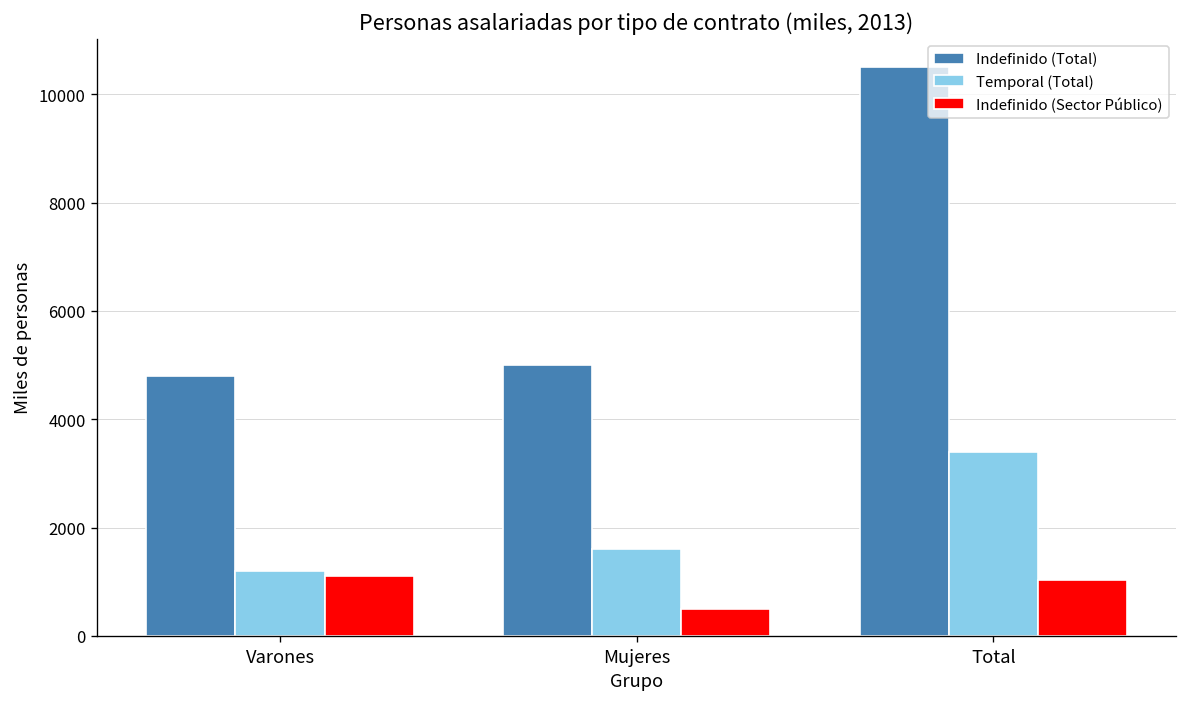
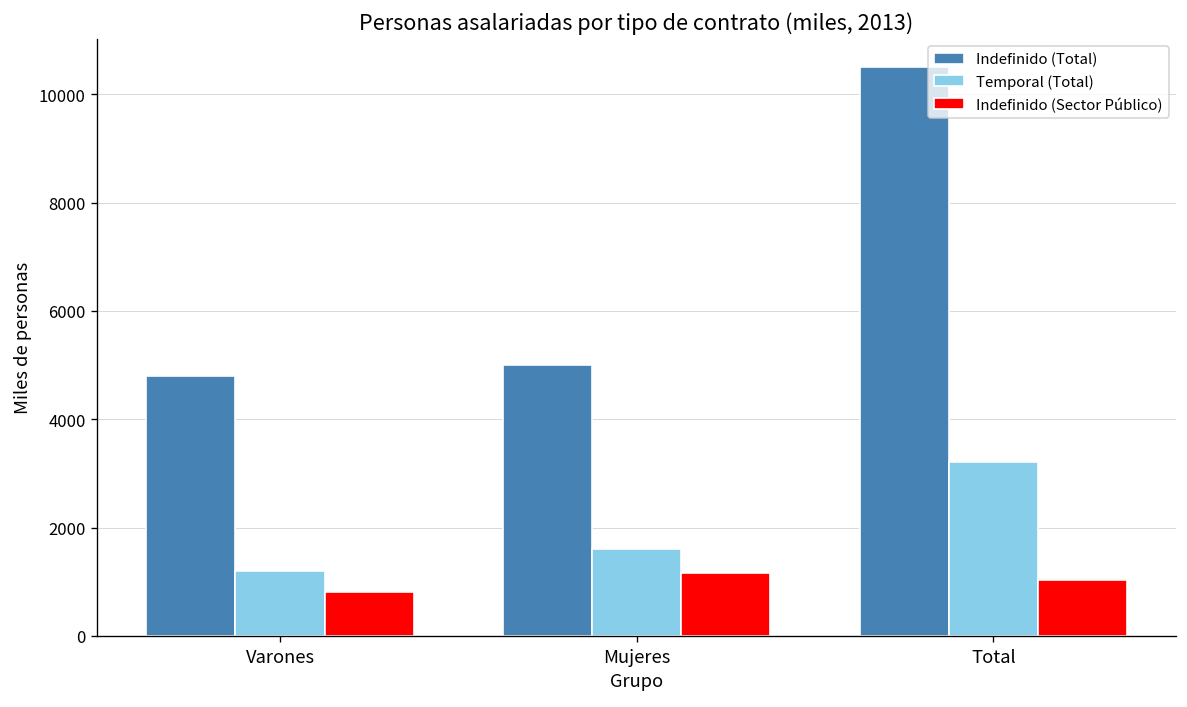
Indefinido (Sector Público), Varones: 1100 -> 800
Indefinido (Sector Público), Mujeres: 500 -> 1200
Temporal (Total), Total: 3400 -> 3200
